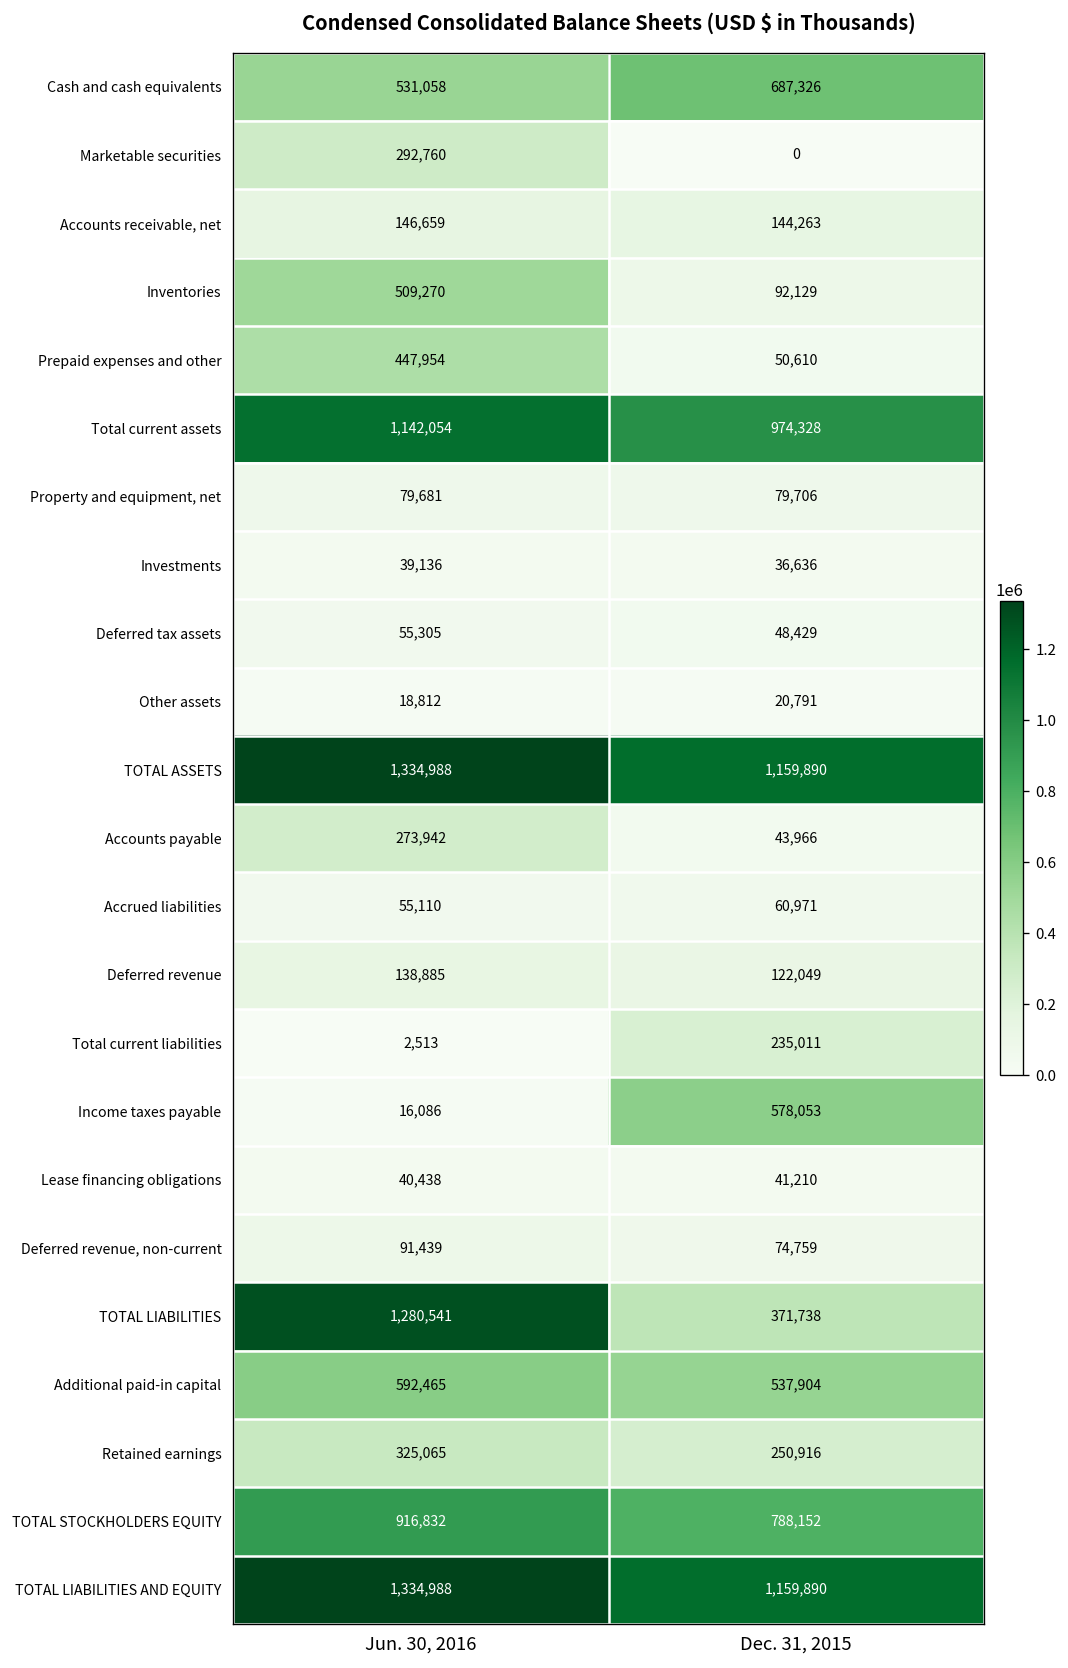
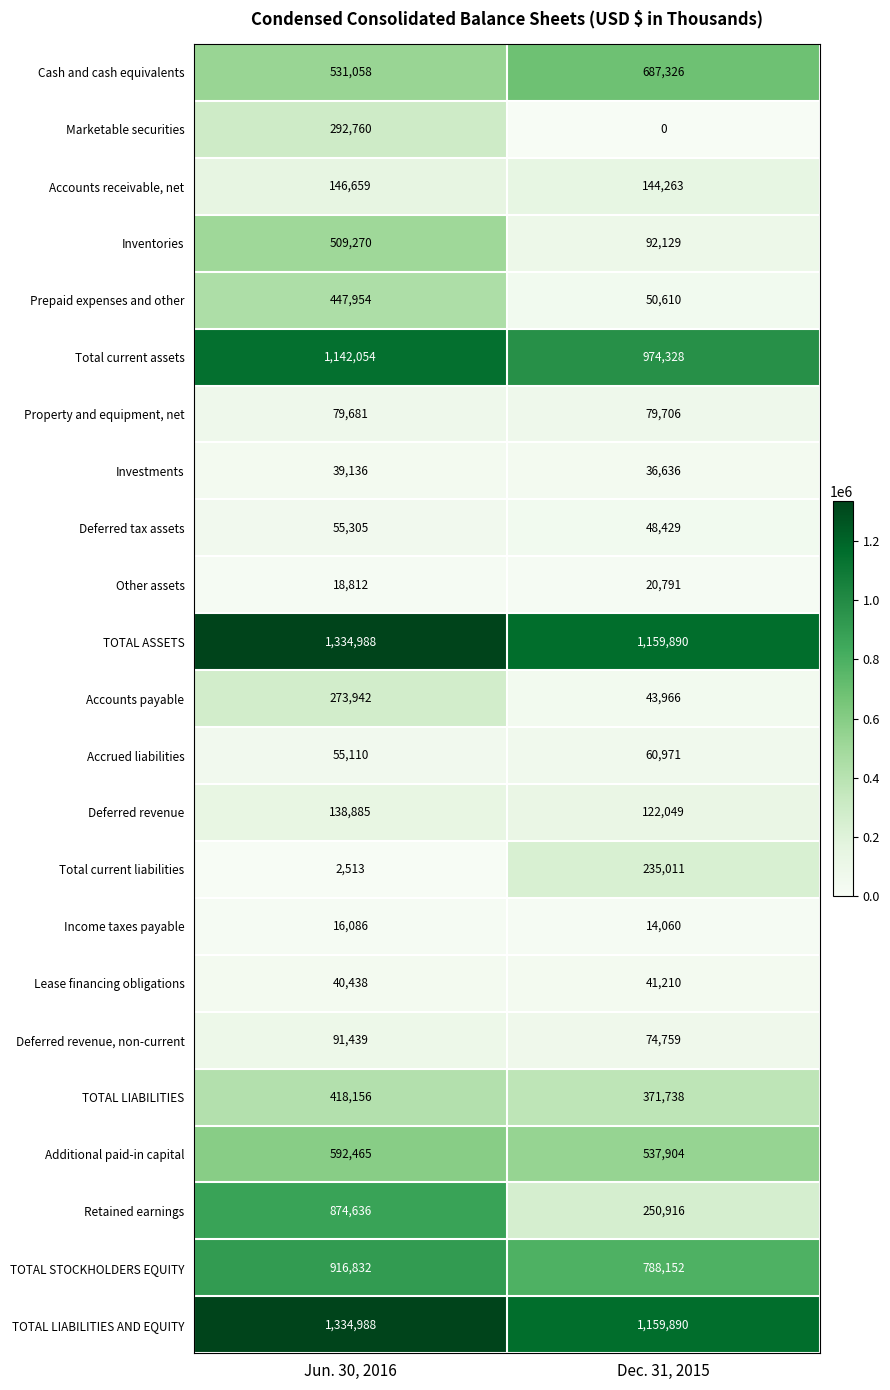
Income taxes payable, Dec. 31, 2015: 578,053 -> 14,060
TOTAL LIABILITIES, Jun. 30, 2016: 1,280,541 -> 418,156
Retained earnings, Jun. 30, 2016: 325,065 -> 874,636
